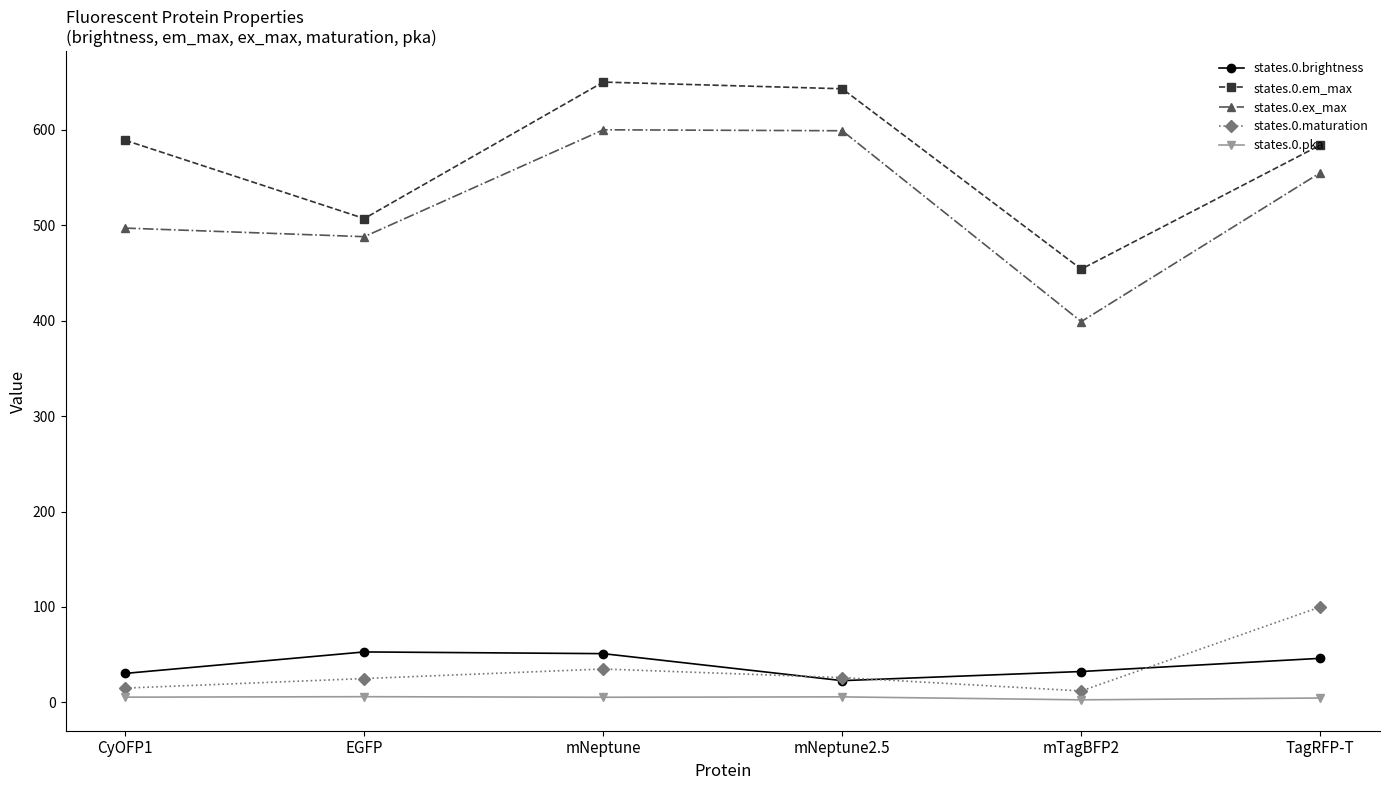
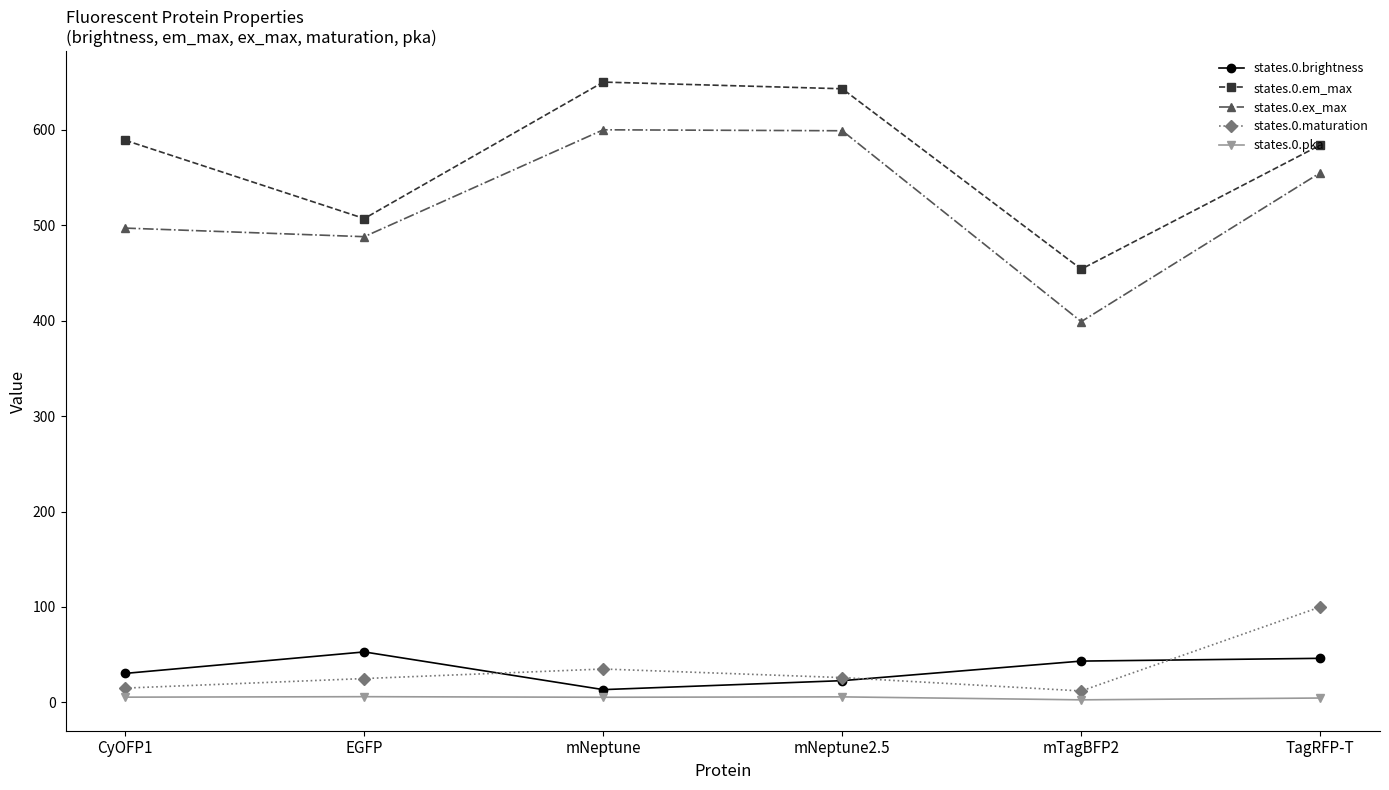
states.0.brightness, mNeptune: 50 -> 10
states.0.brightness, mTagBFP2: 30 -> 40
